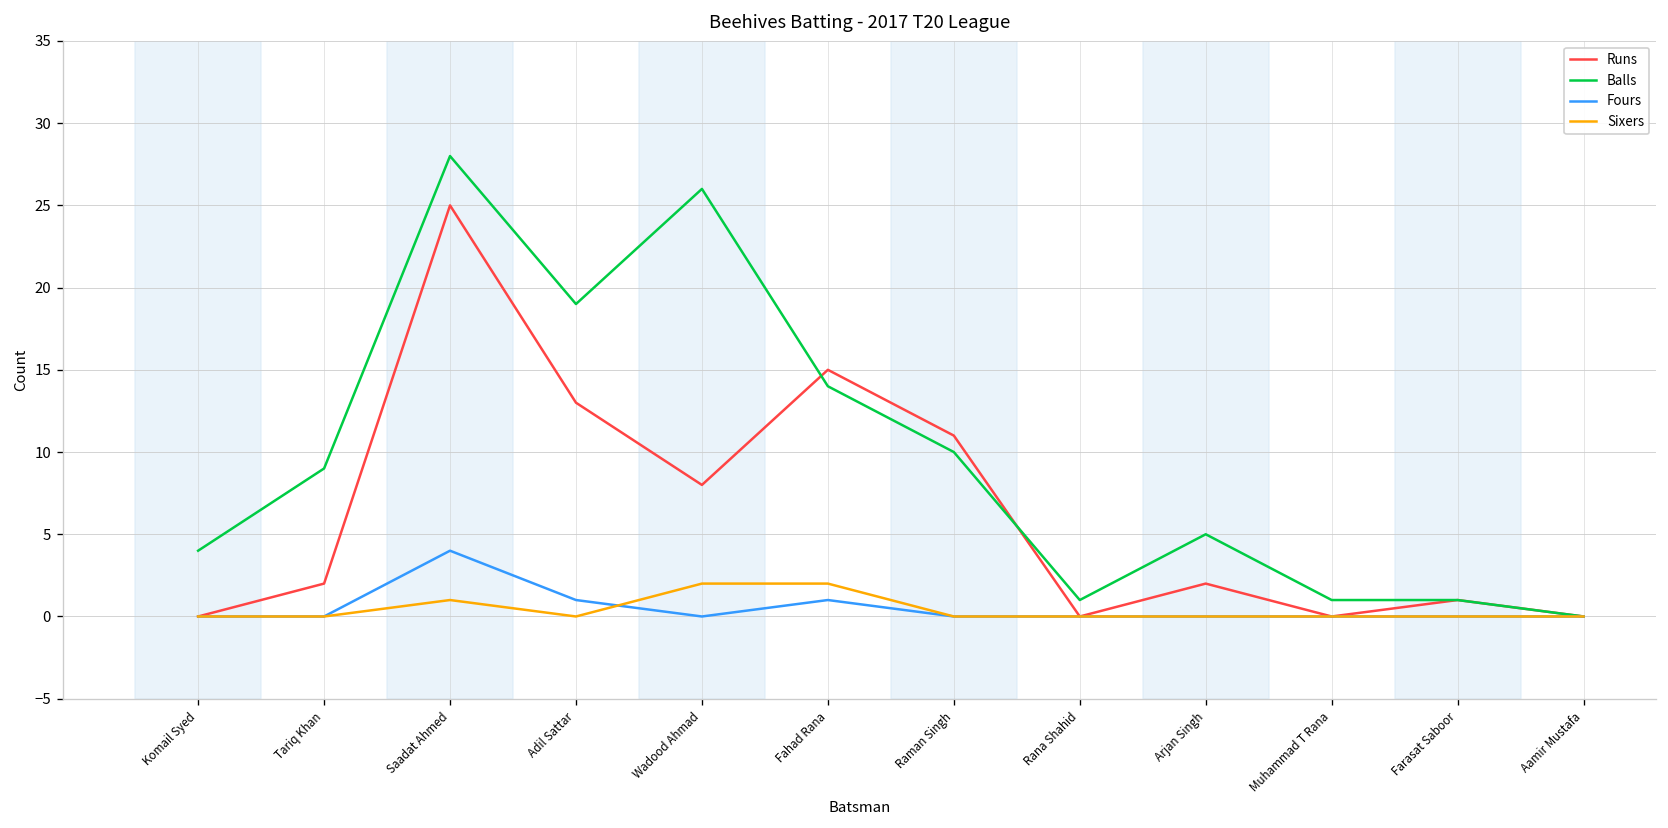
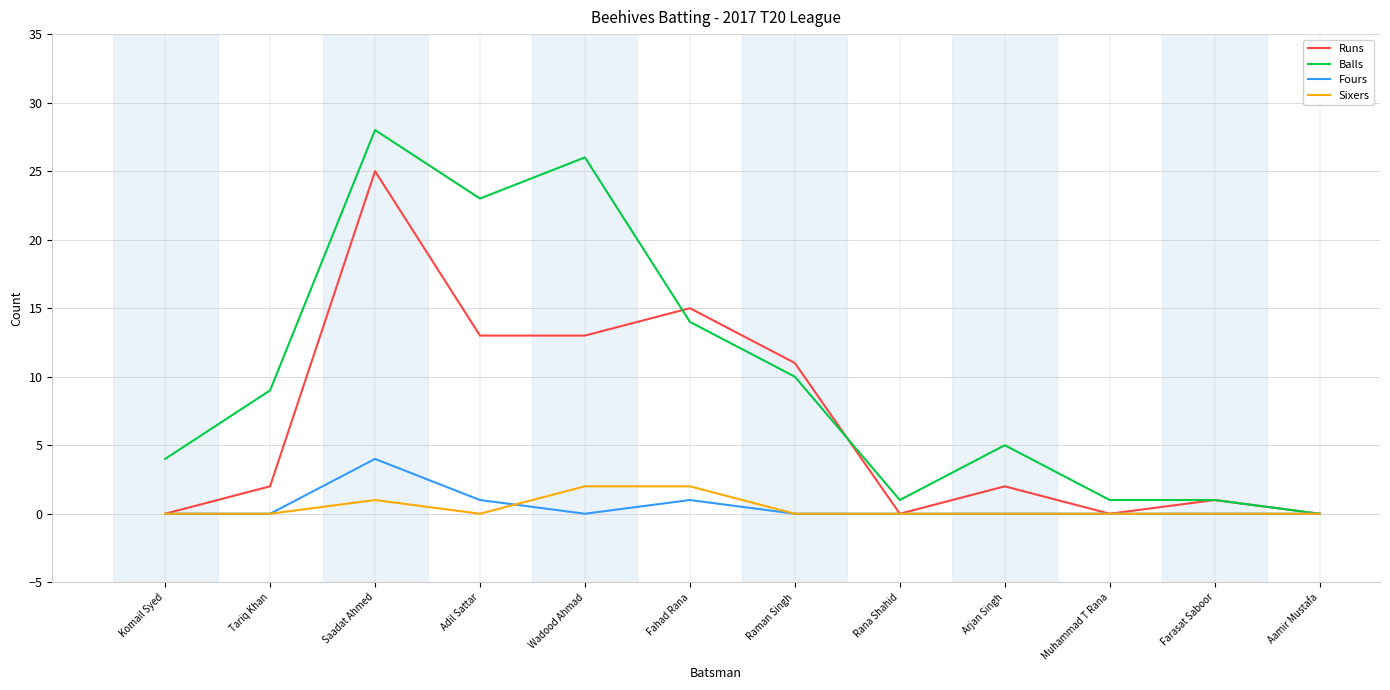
Balls, Adil Sattar: 19 -> 23
Runs, Wadood Ahmad: 8 -> 13
